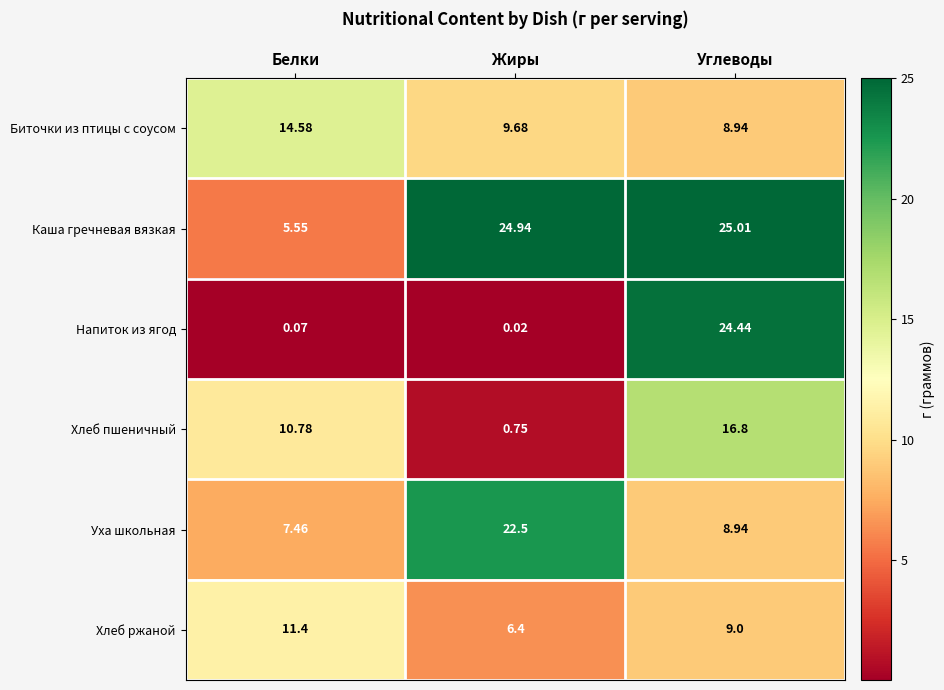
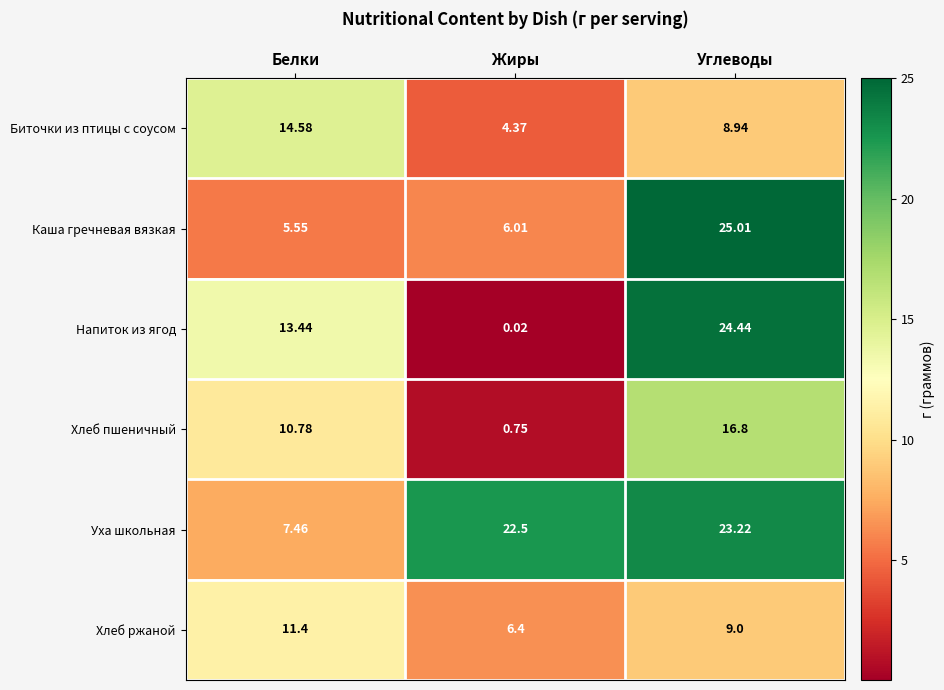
Биточки из птицы с соусом, Жиры: 9.68 -> 4.37
Каша гречневая вязкая, Жиры: 24.94 -> 6.01
Напиток из ягод, Белки: 0.07 -> 13.44
Уха школьная, Углеводы: 8.94 -> 23.22
